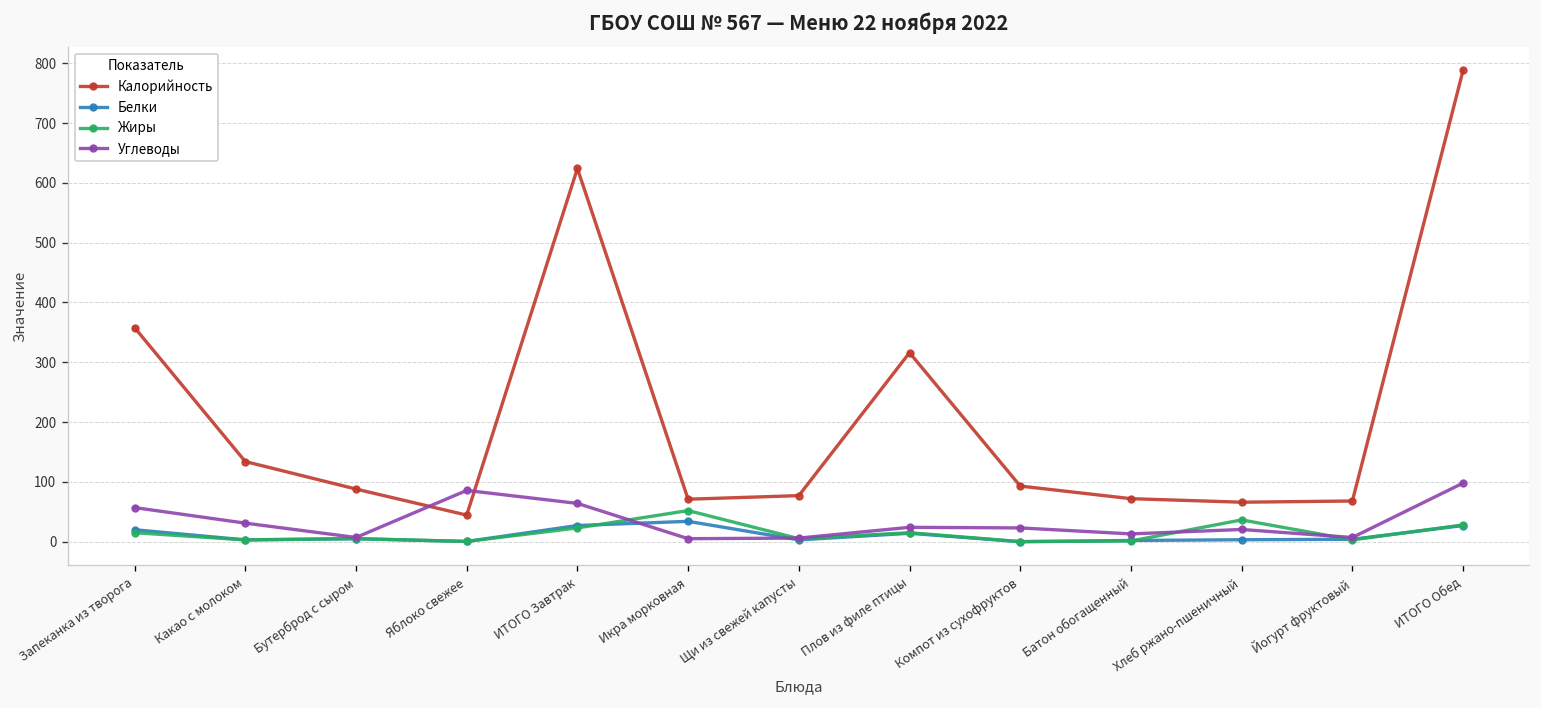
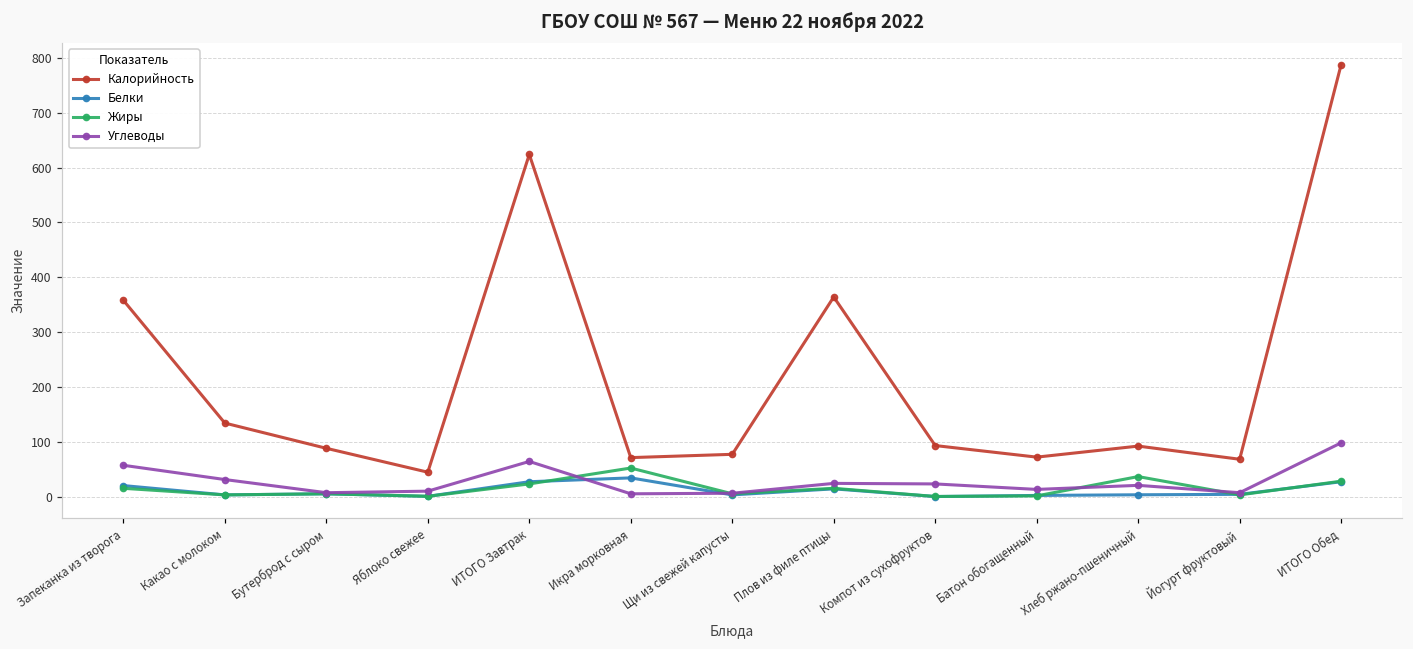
Углеводы, Яблоко свежее: 90 -> 10
Калорийность, Плов из филе птицы: 320 -> 360
Калорийность, Хлеб ржано-пшеничный: 70 -> 90
